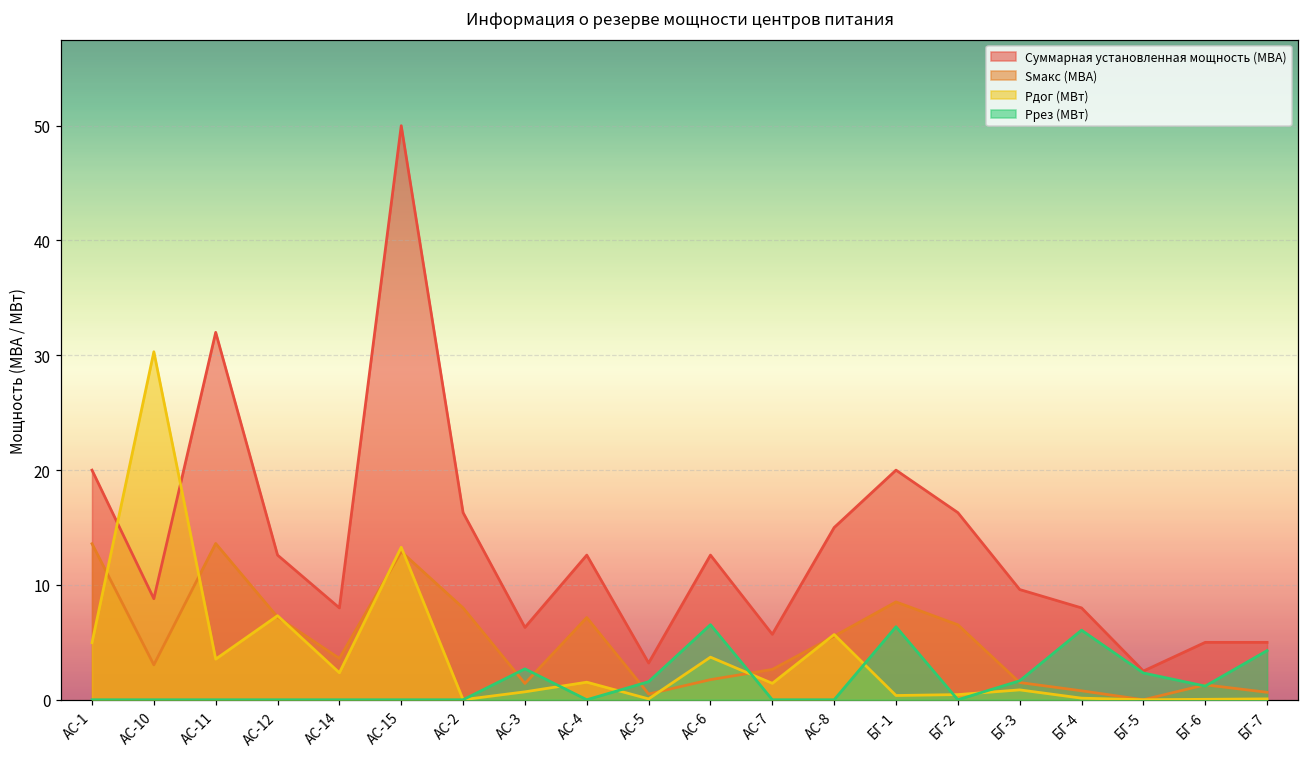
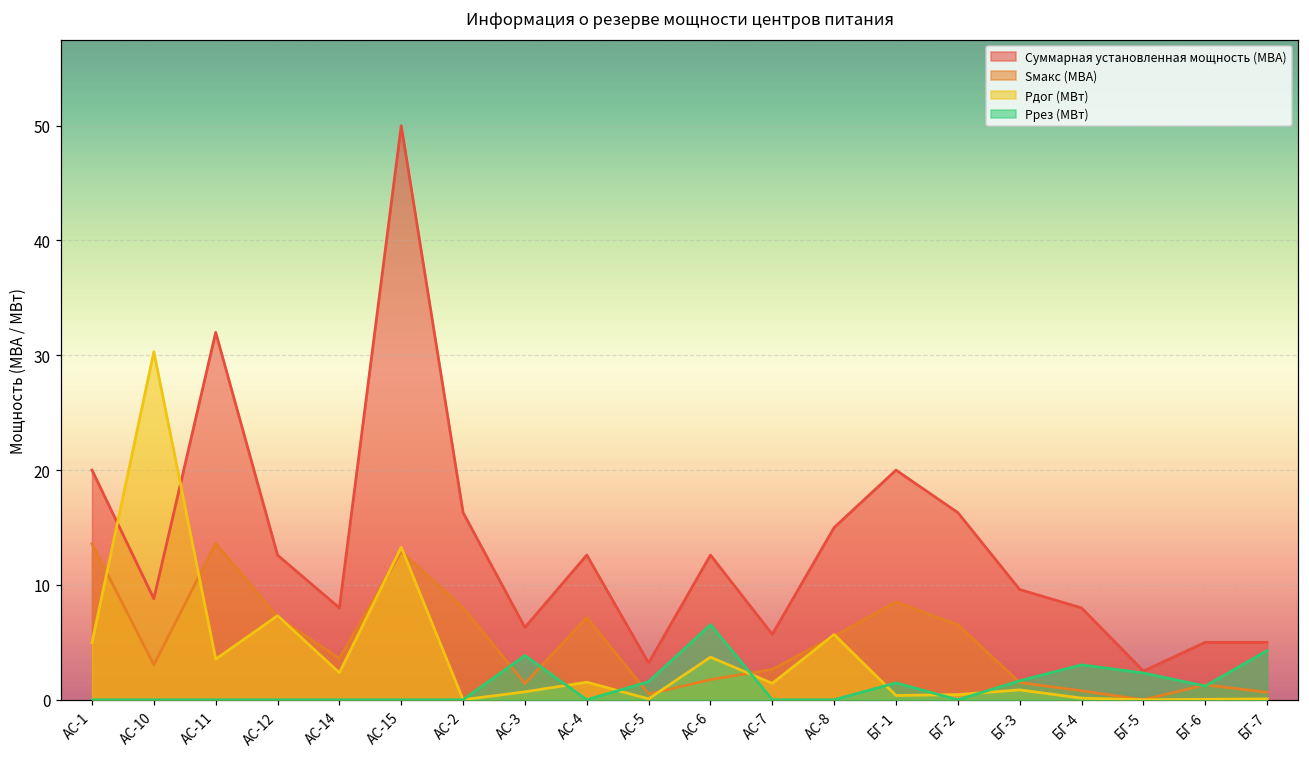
Ррез (МВт), АС-3: 2.7 -> 3.9
Ррез (МВт), БГ-1: 6.4 -> 1.5
Ррез (МВт), БГ-4: 6.1 -> 3.0
